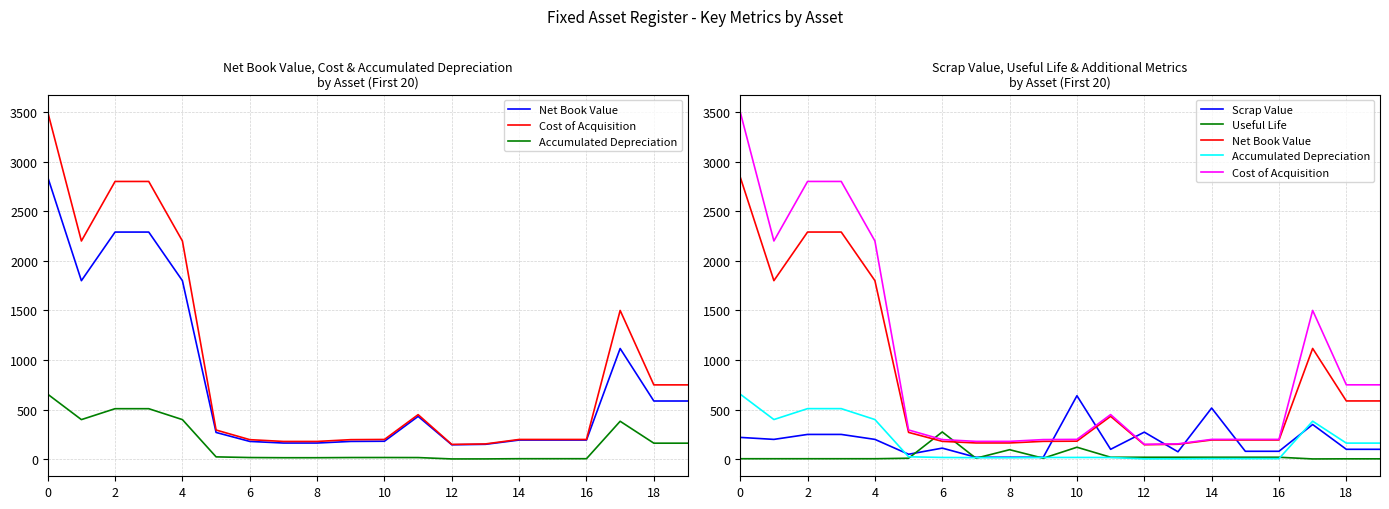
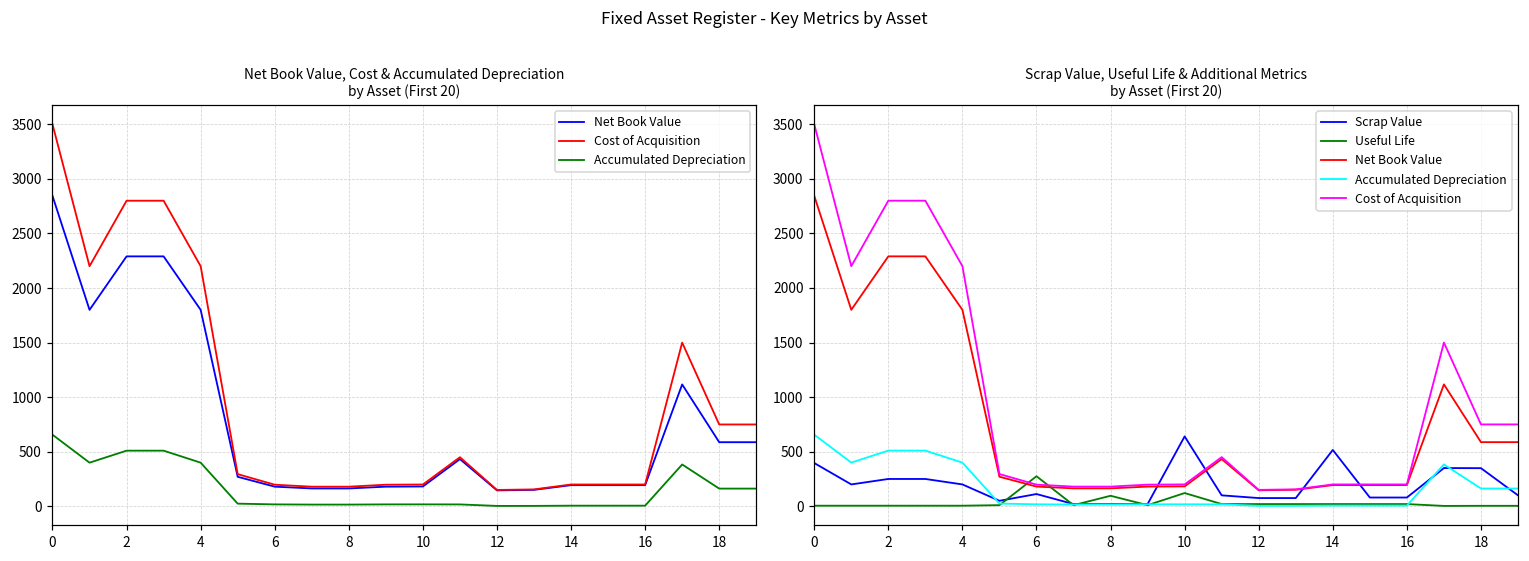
Scrap Value, Useful Life & Additional Metrics by Asset (First 20), Scrap Value, 0: 200 -> 400
Scrap Value, Useful Life & Additional Metrics by Asset (First 20), Scrap Value, 12: 300 -> 100
Scrap Value, Useful Life & Additional Metrics by Asset (First 20), Scrap Value, 18: 100 -> 300
